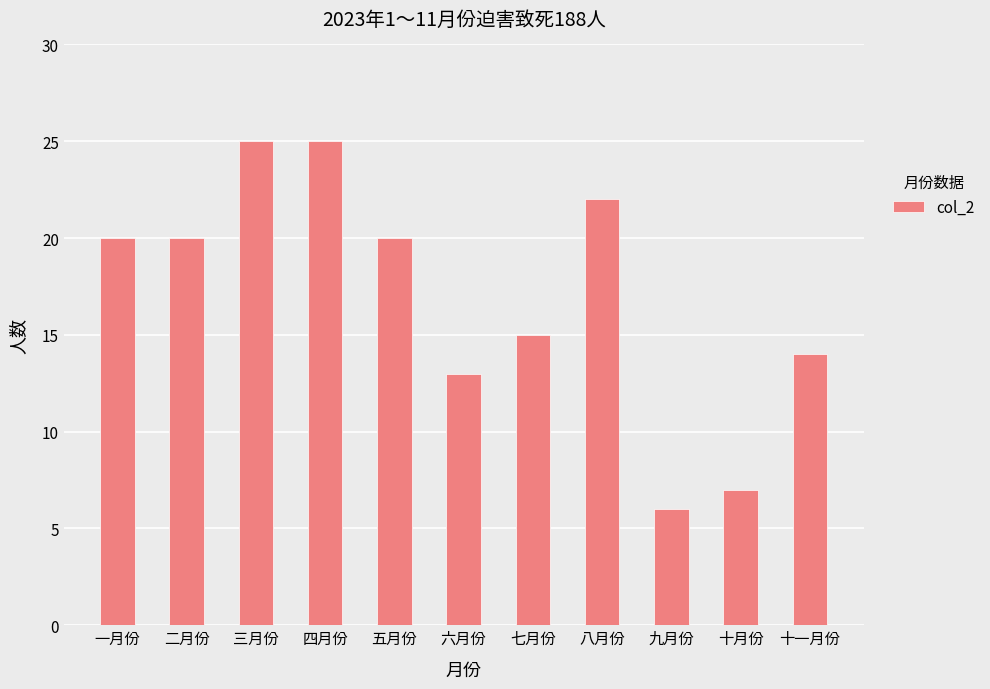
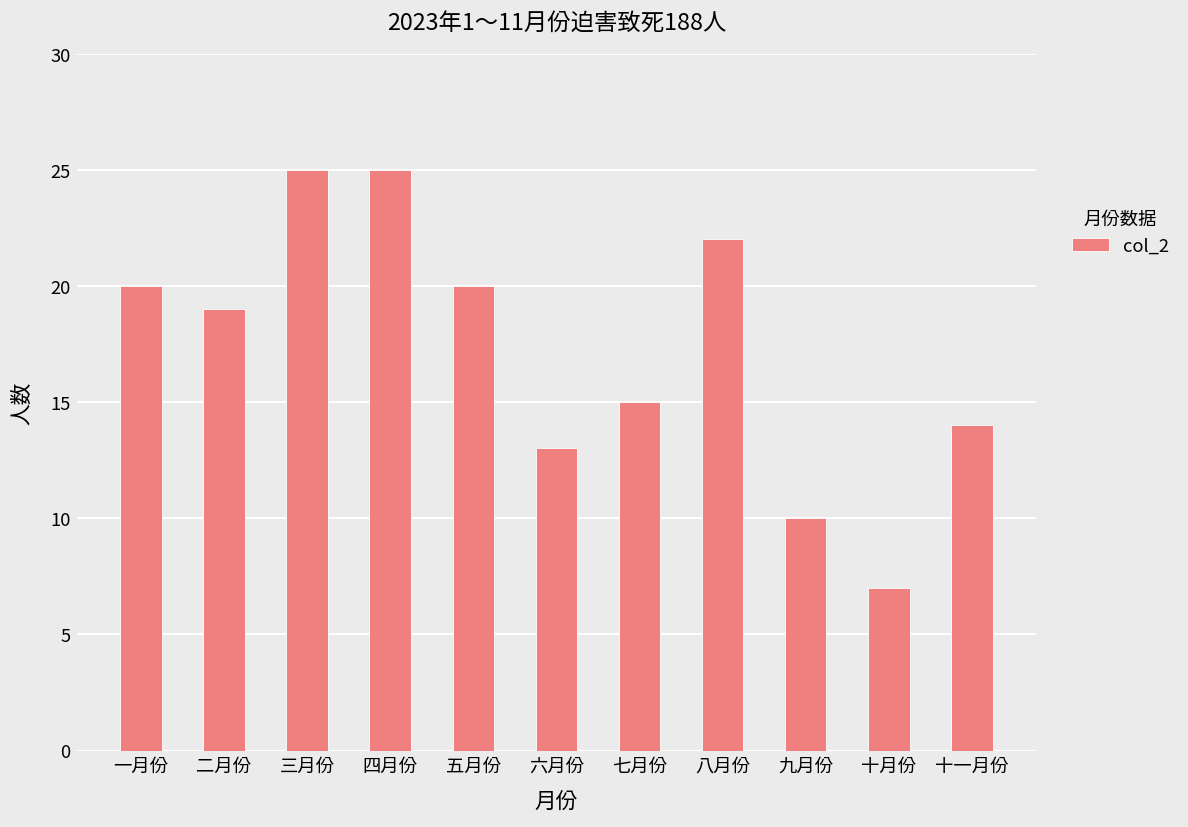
二月份: 20 -> 19
九月份: 6 -> 10
